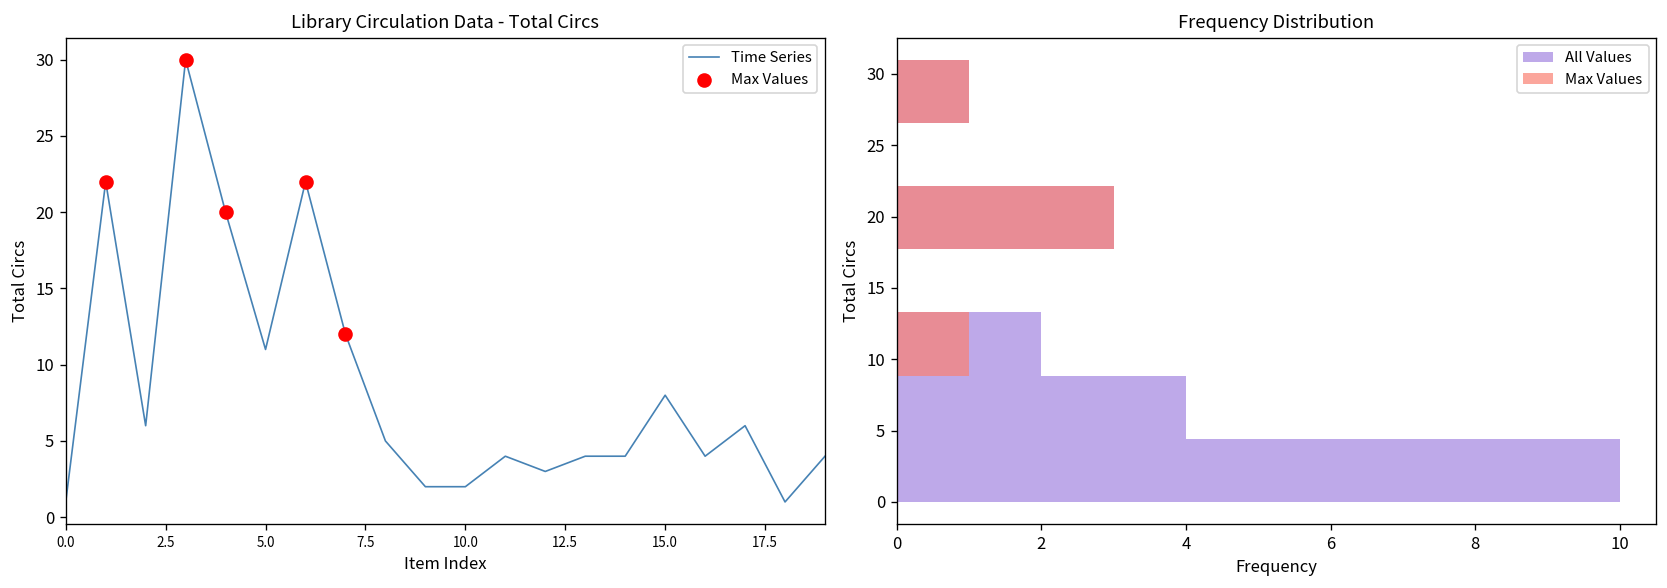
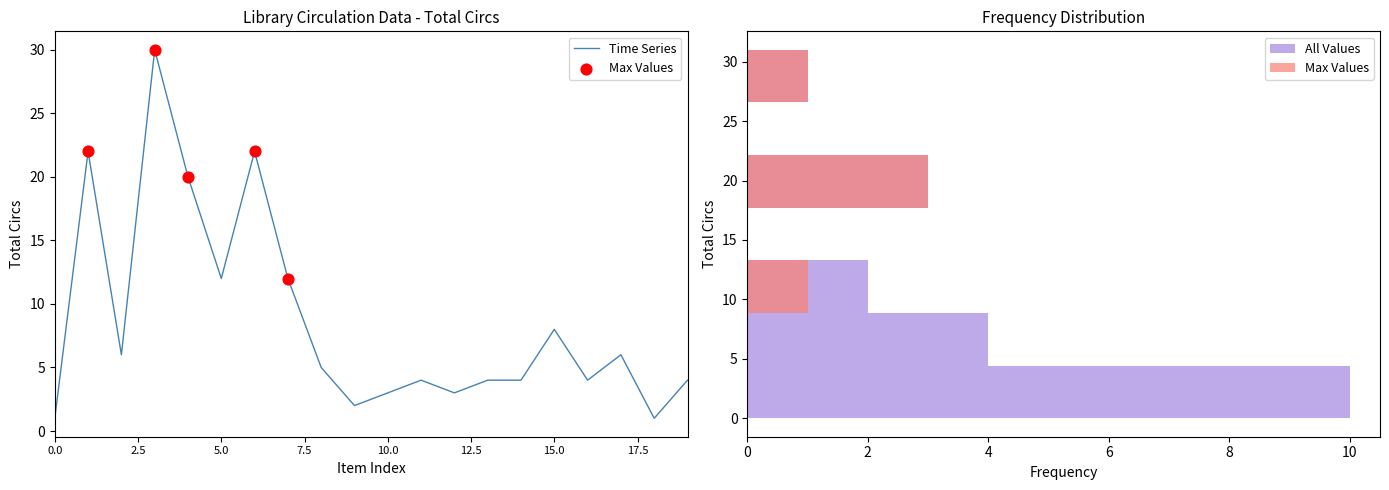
Library Circulation Data - Total Circs, Time Series, 5.0: 11 -> 12
Library Circulation Data - Total Circs, Time Series, 10.0: 2 -> 3
